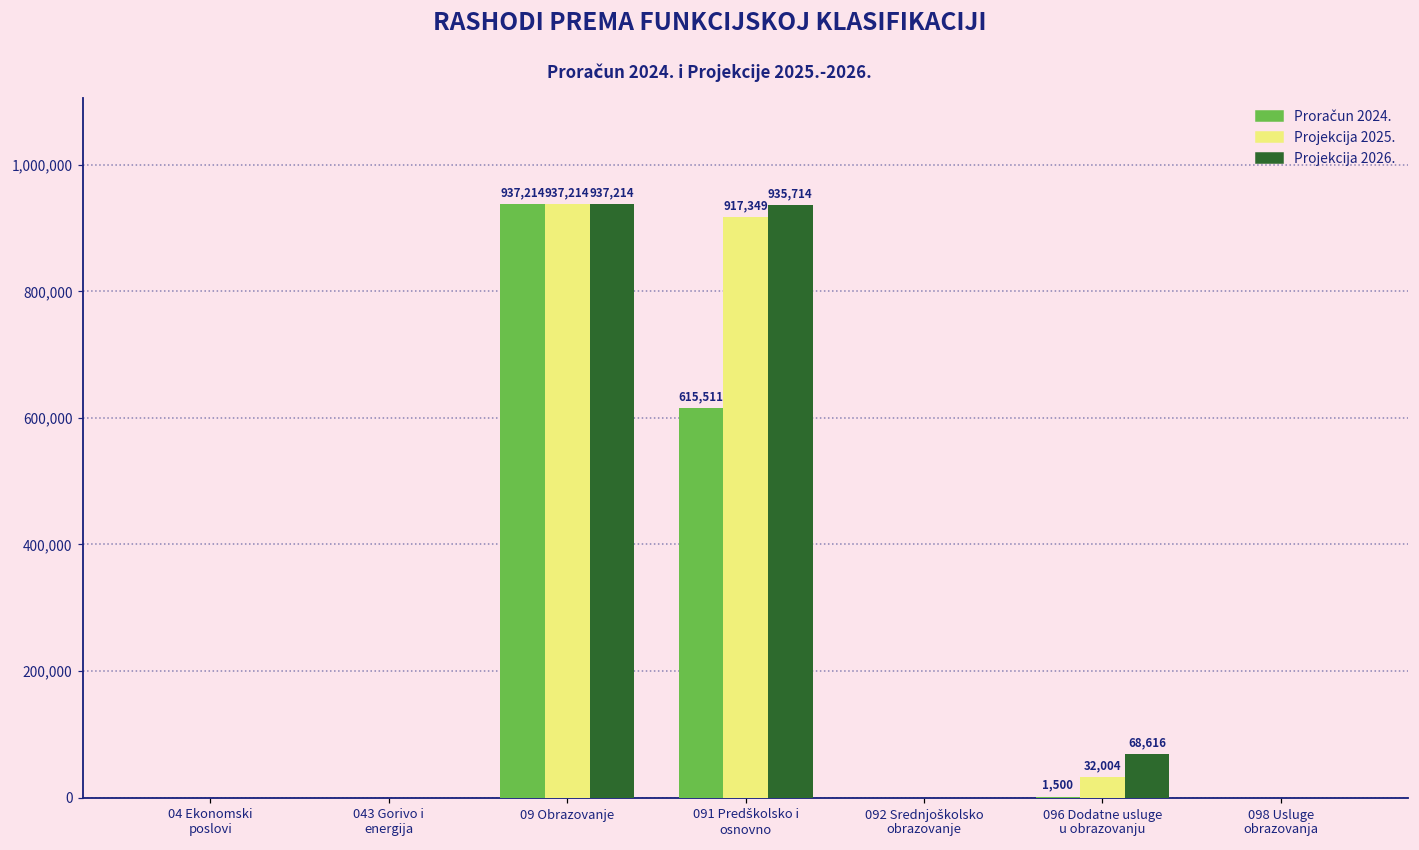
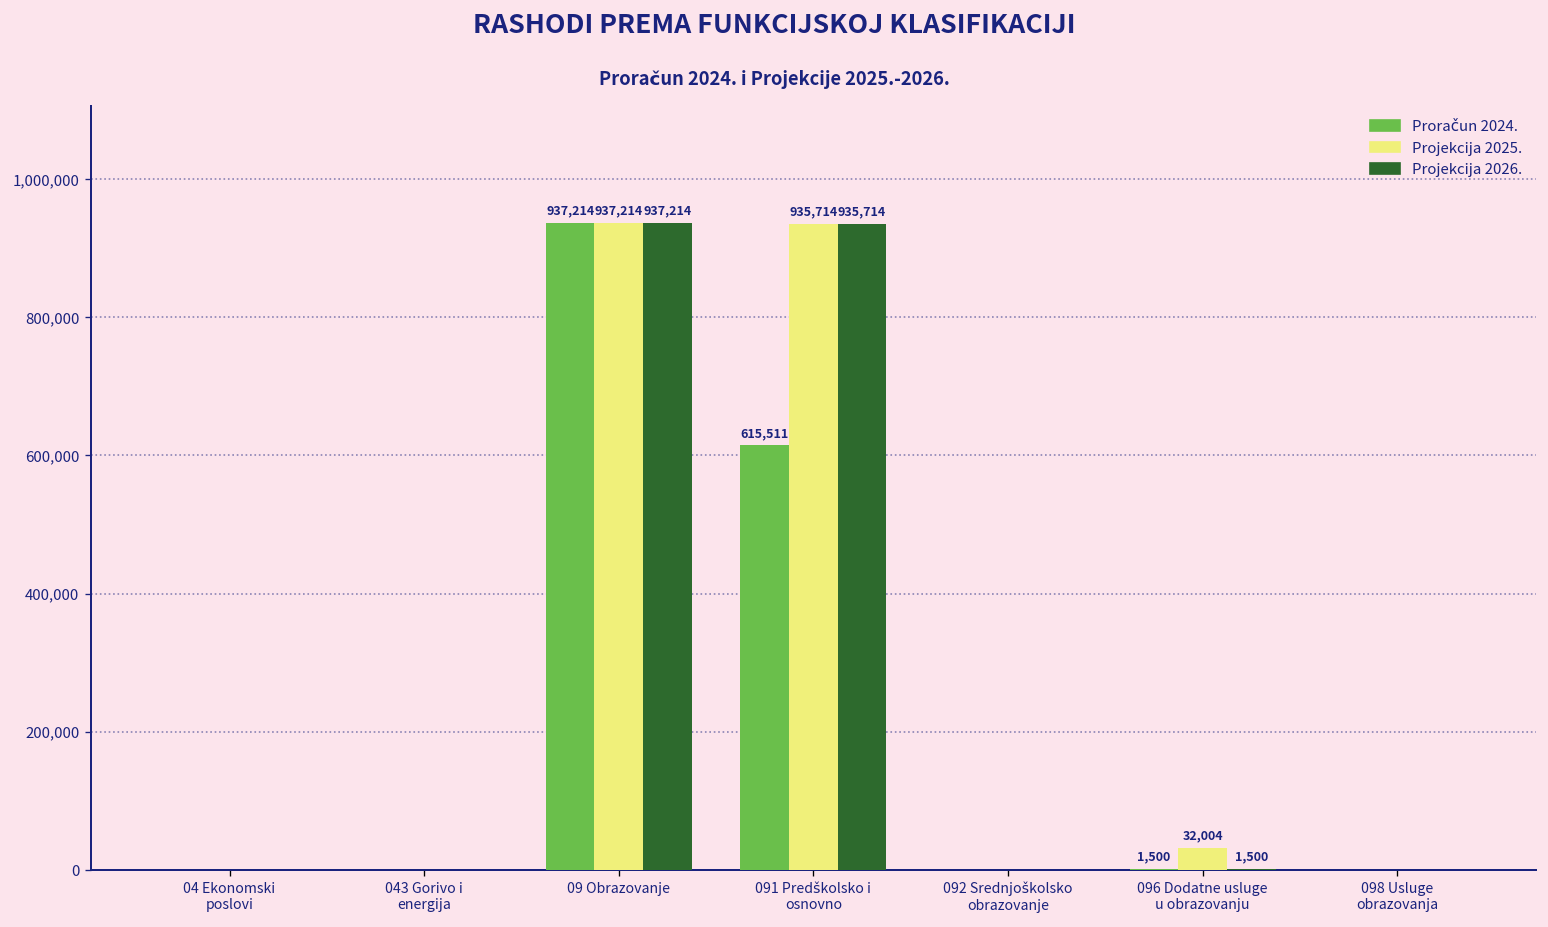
Projekcija 2025., 091 Predškolsko i osnovno: 917,349 -> 935,714
Projekcija 2026., 096 Dodatne usluge u obrazovanju: 68,616 -> 1,500
